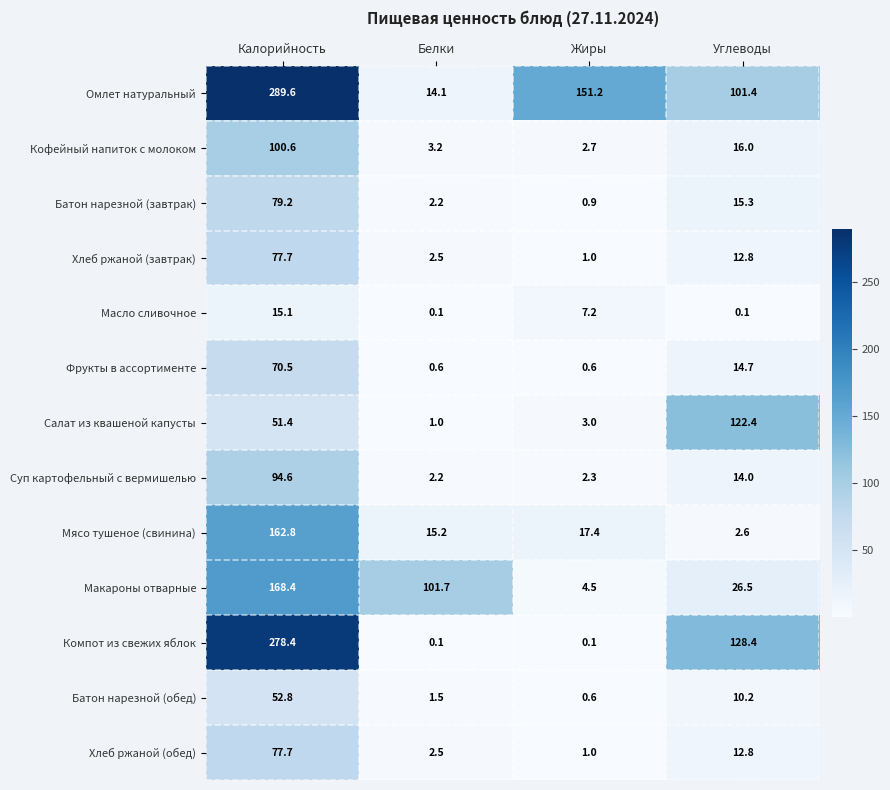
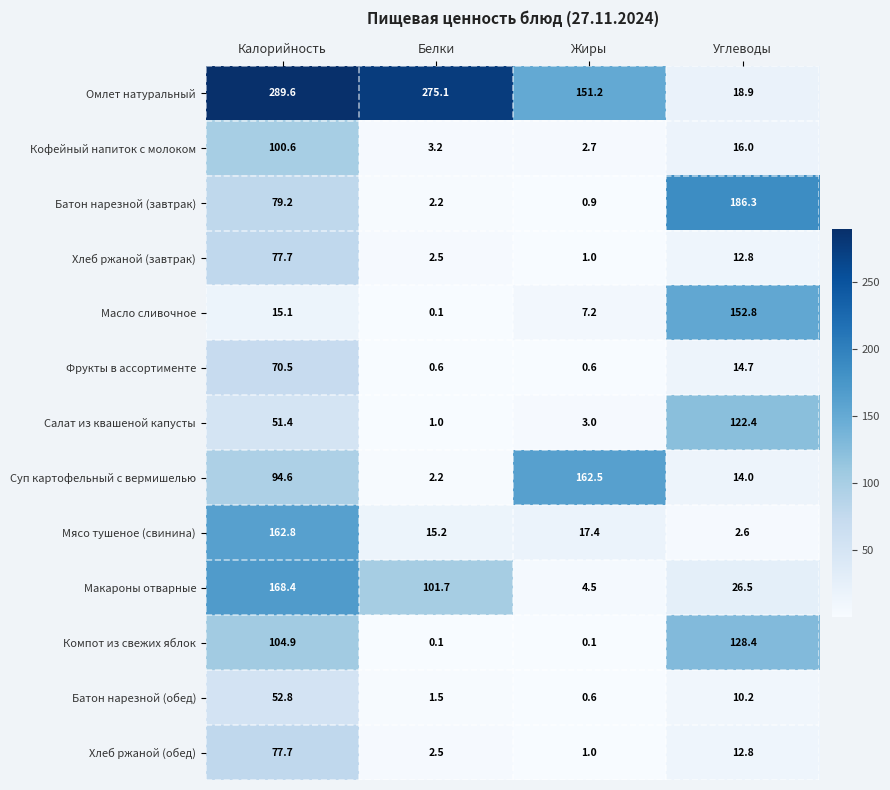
Омлет натуральный, Белки: 14.1 -> 275.1
Омлет натуральный, Углеводы: 101.4 -> 18.9
Батон нарезной (завтрак), Углеводы: 15.3 -> 186.3
Масло сливочное, Углеводы: 0.1 -> 152.8
Суп картофельный с вермишелью, Жиры: 2.3 -> 162.5
Компот из свежих яблок, Калорийность: 278.4 -> 104.9
